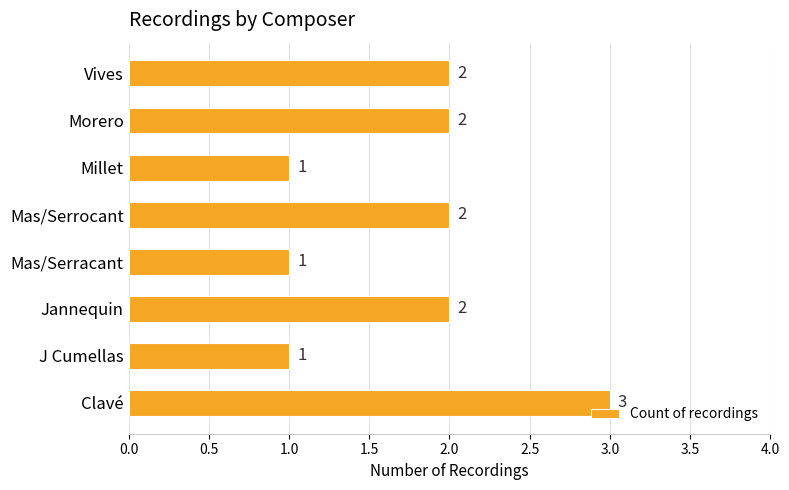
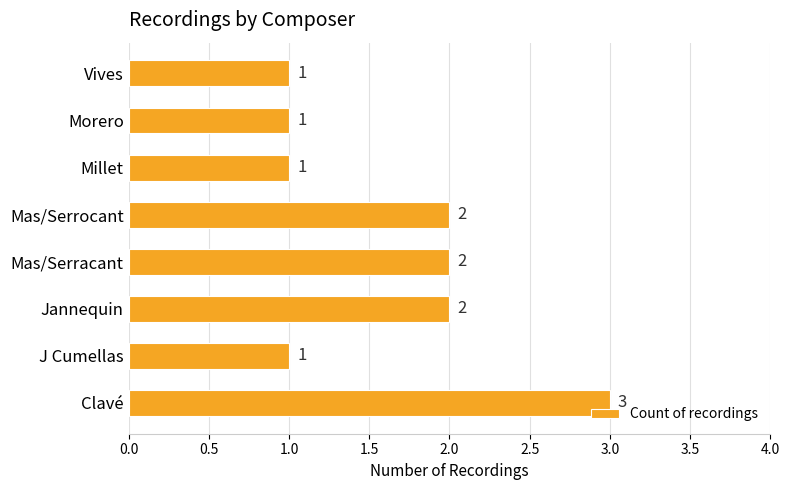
Vives: 2 -> 1
Morero: 2 -> 1
Mas/Serracant: 1 -> 2
